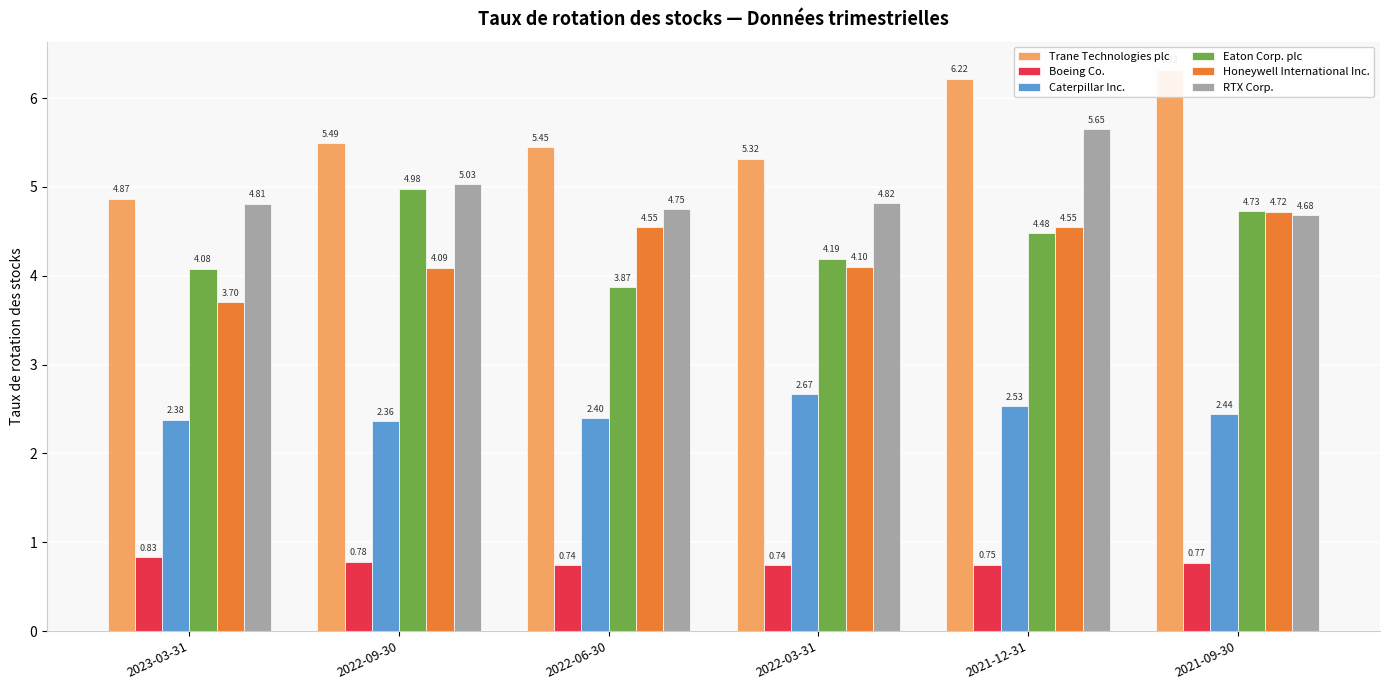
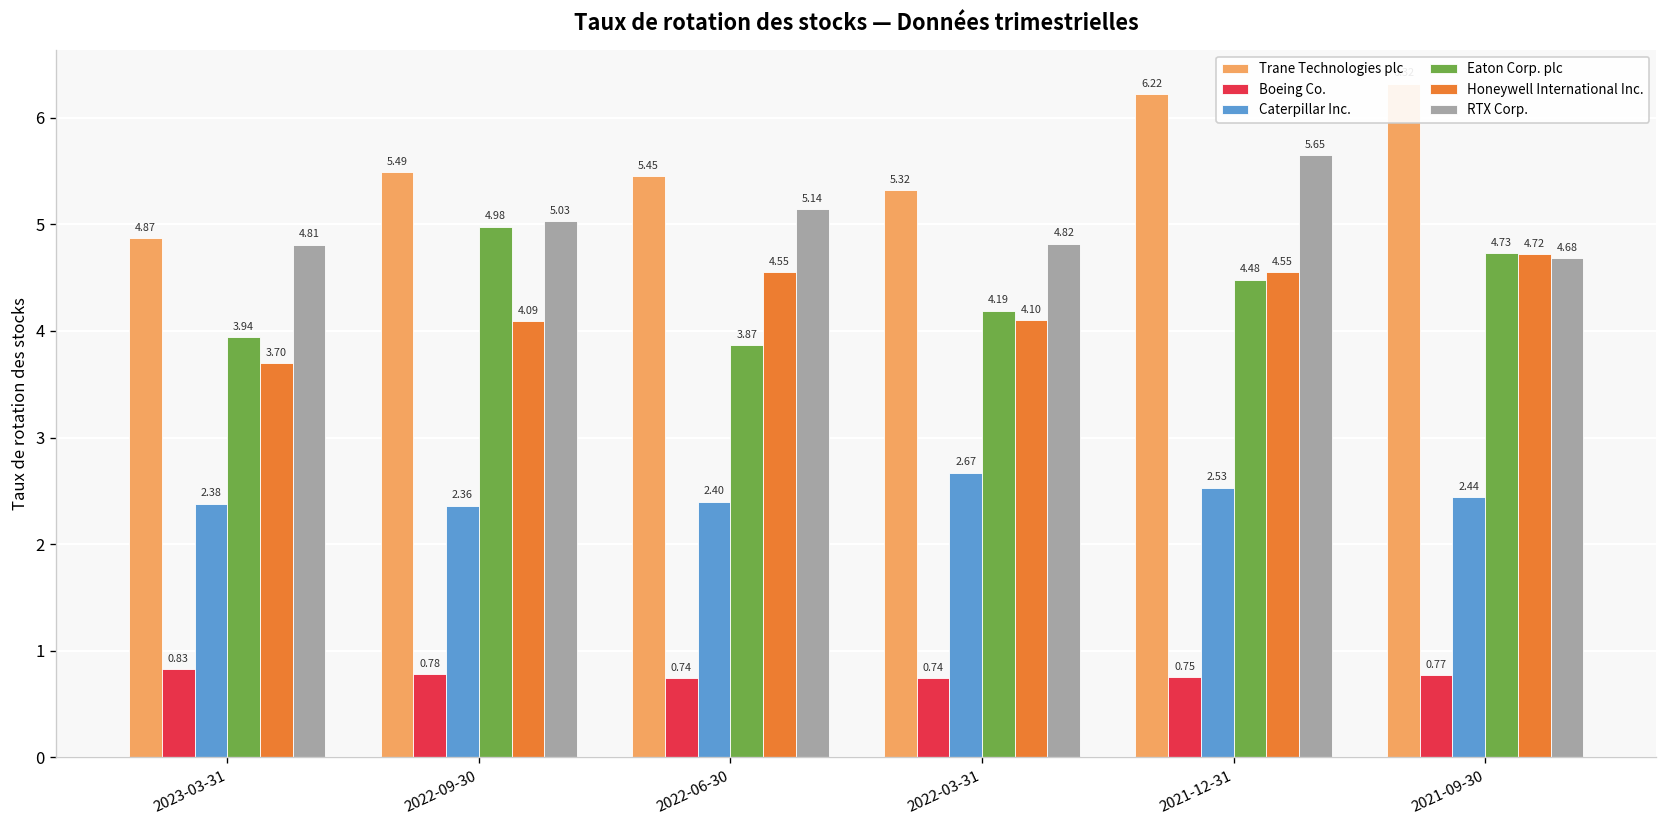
Eaton Corp. plc, 2023-03-31: 4.08 -> 3.94
RTX Corp., 2022-06-30: 4.75 -> 5.14
